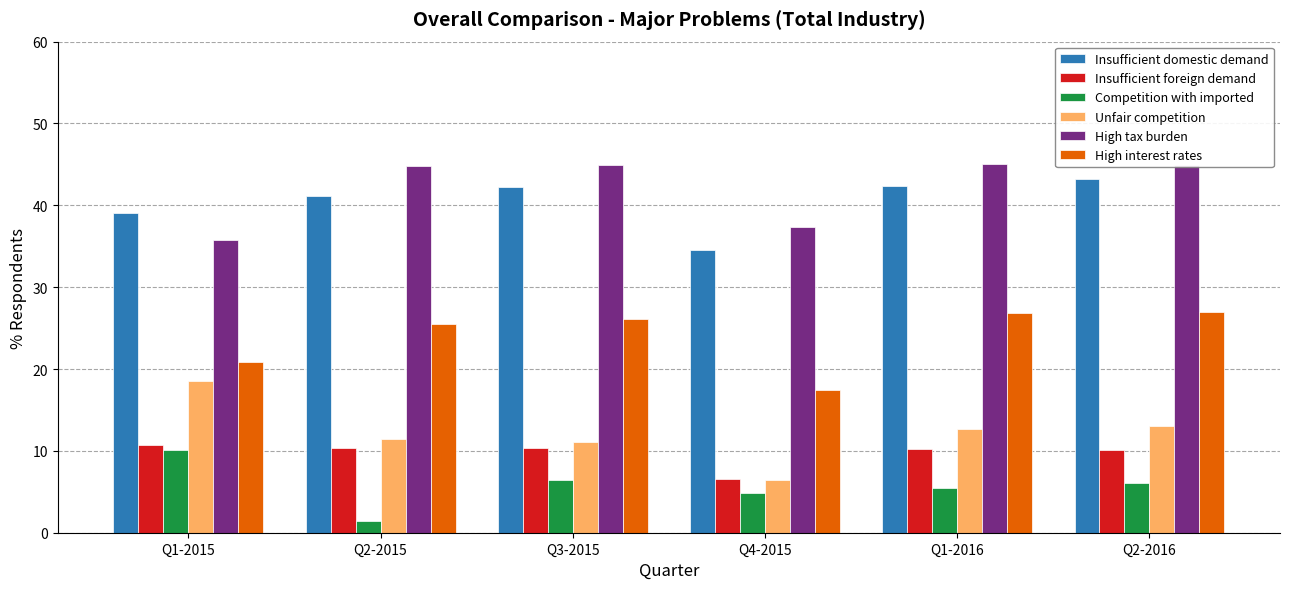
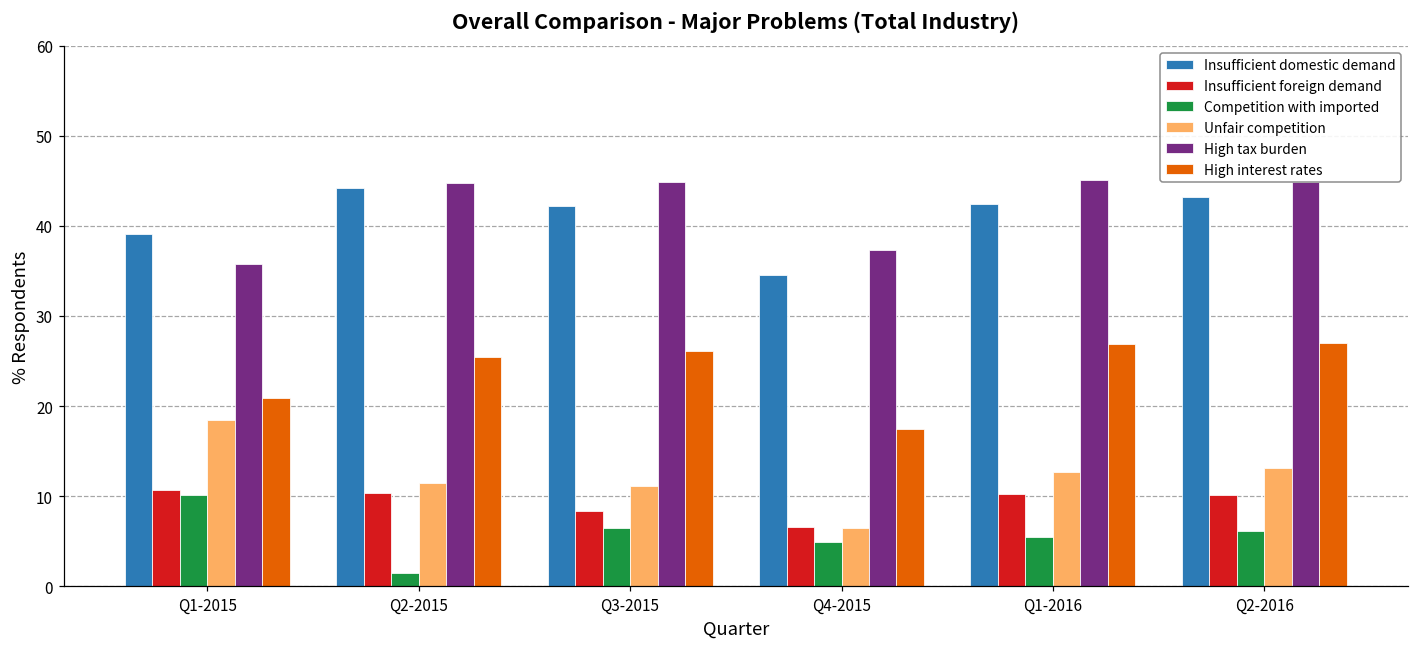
Insufficient domestic demand, Q2-2015: 41 -> 44
Insufficient foreign demand, Q3-2015: 10 -> 8
